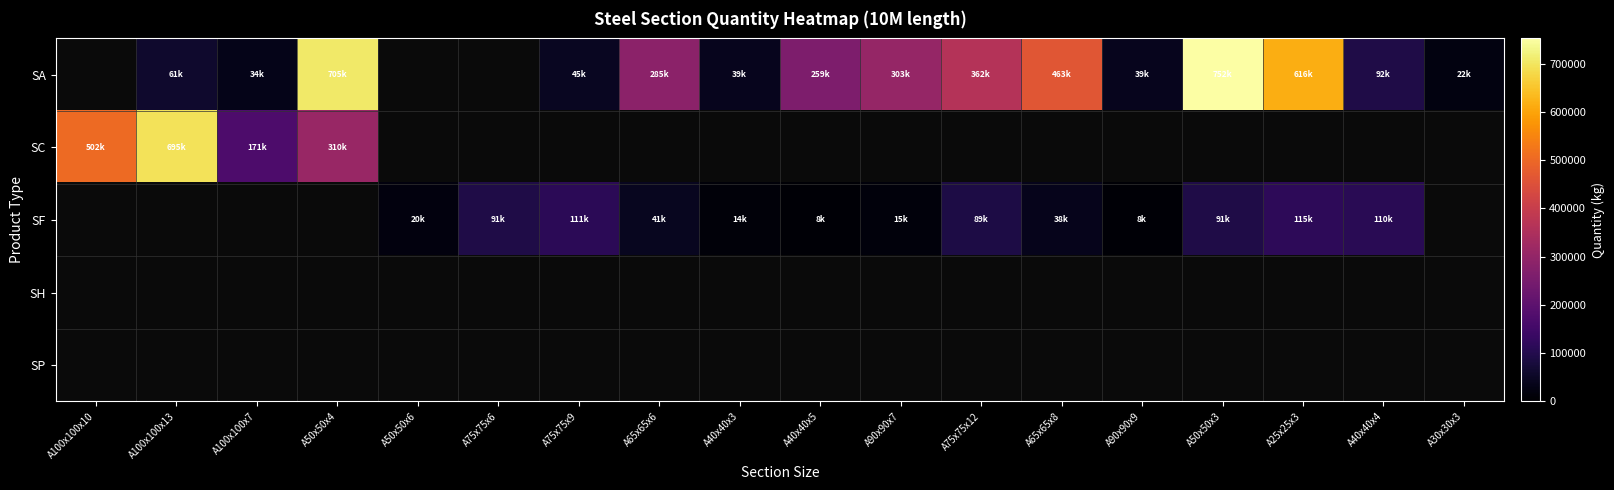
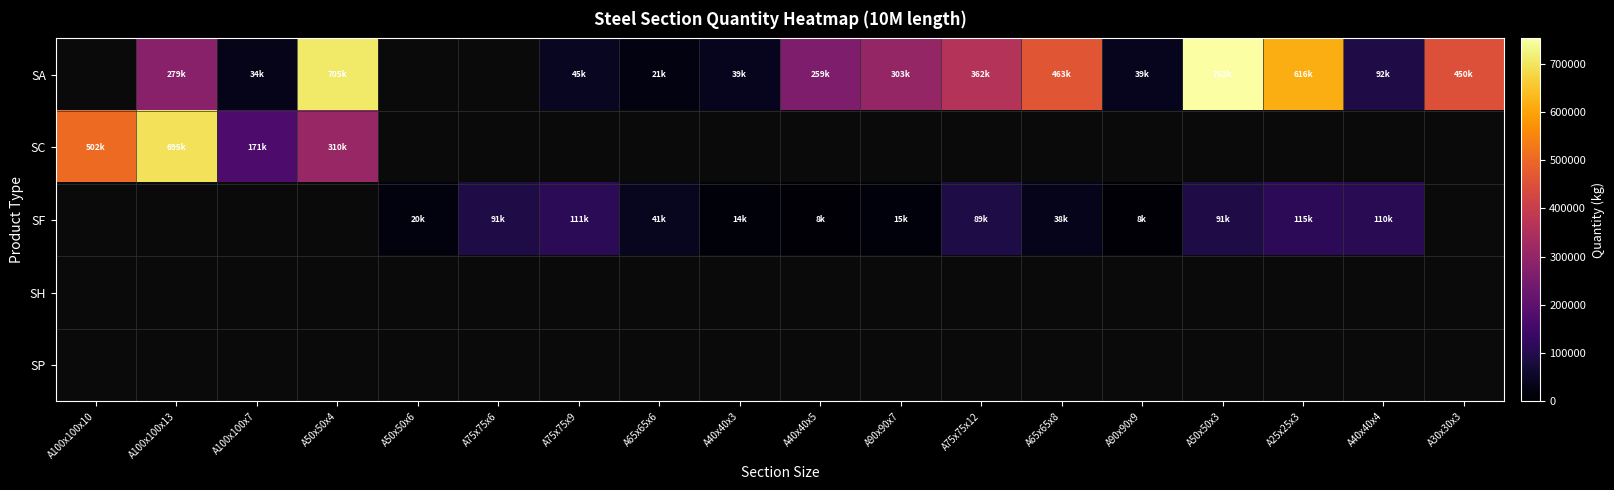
SA, A100x100x13: 61k -> 279k
SA, A65x65x6: 285k -> 21k
SA, A30x30x3: 22k -> 450k
